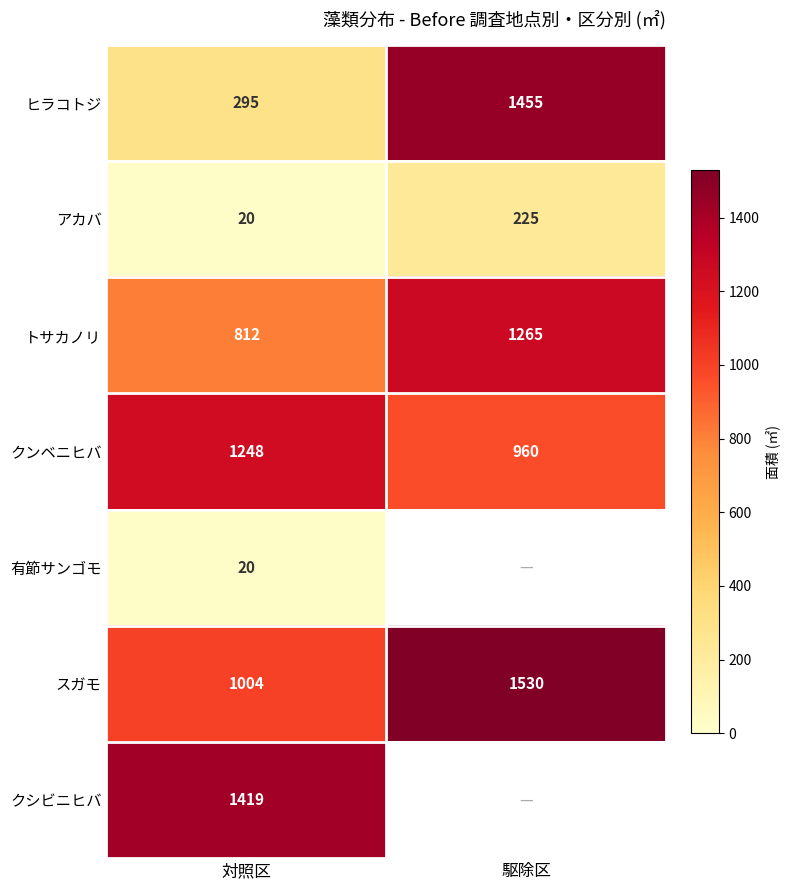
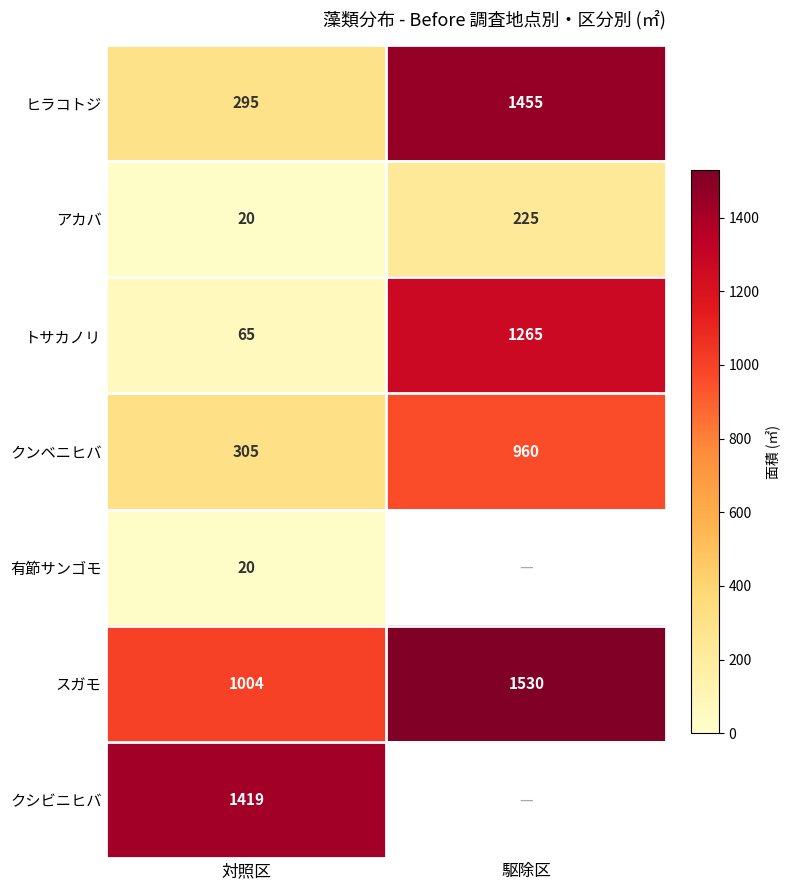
トサカノリ, 対照区: 812 -> 65
クンベニヒバ, 対照区: 1248 -> 305
